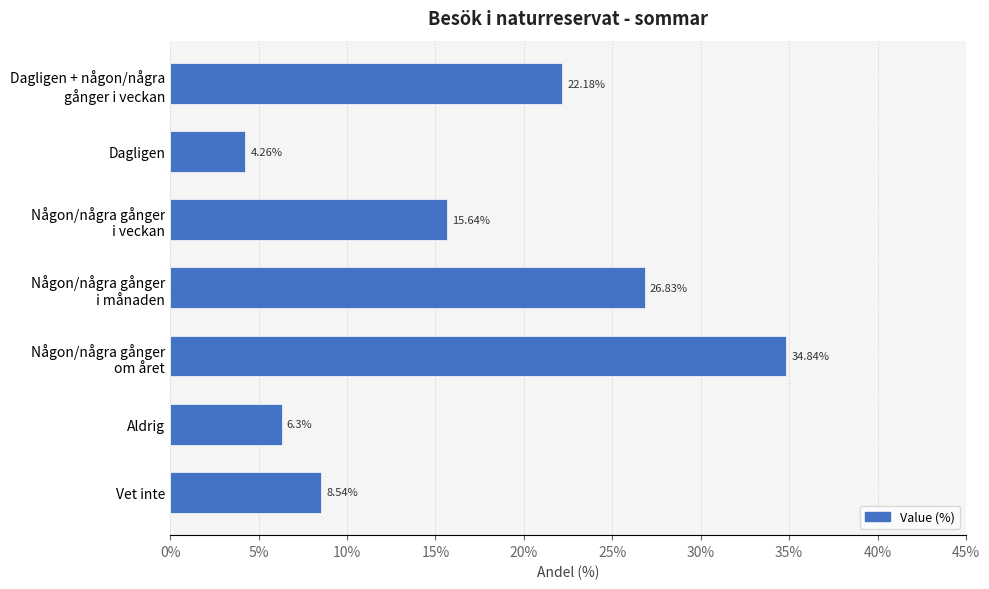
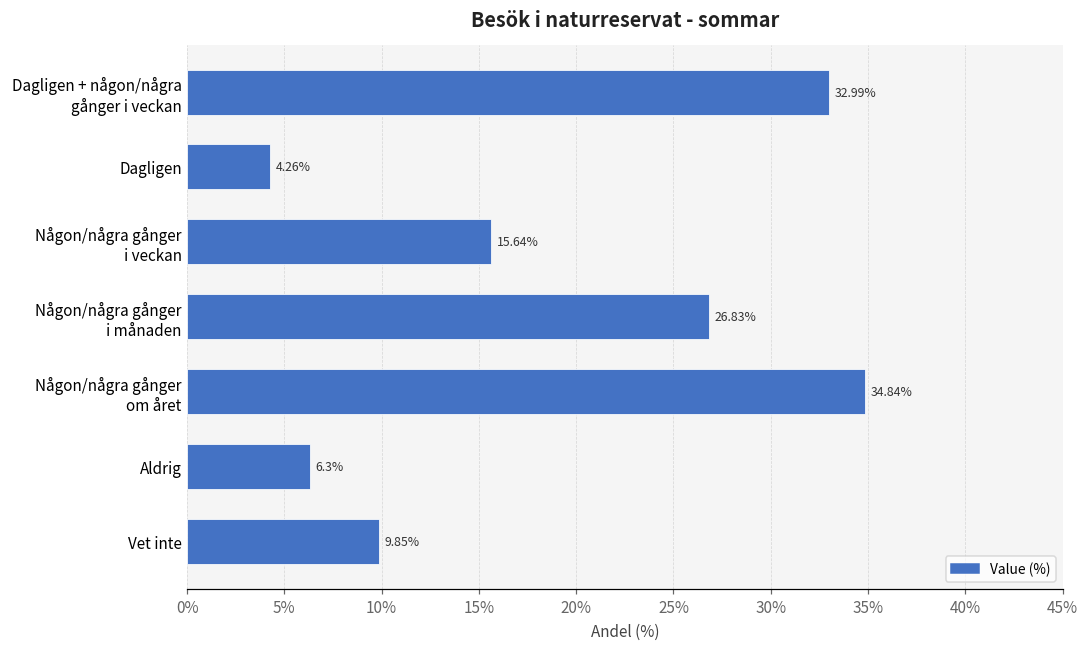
Dagligen + någon/några gånger i veckan: 22.18% -> 32.99%
Vet inte: 8.54% -> 9.85%
